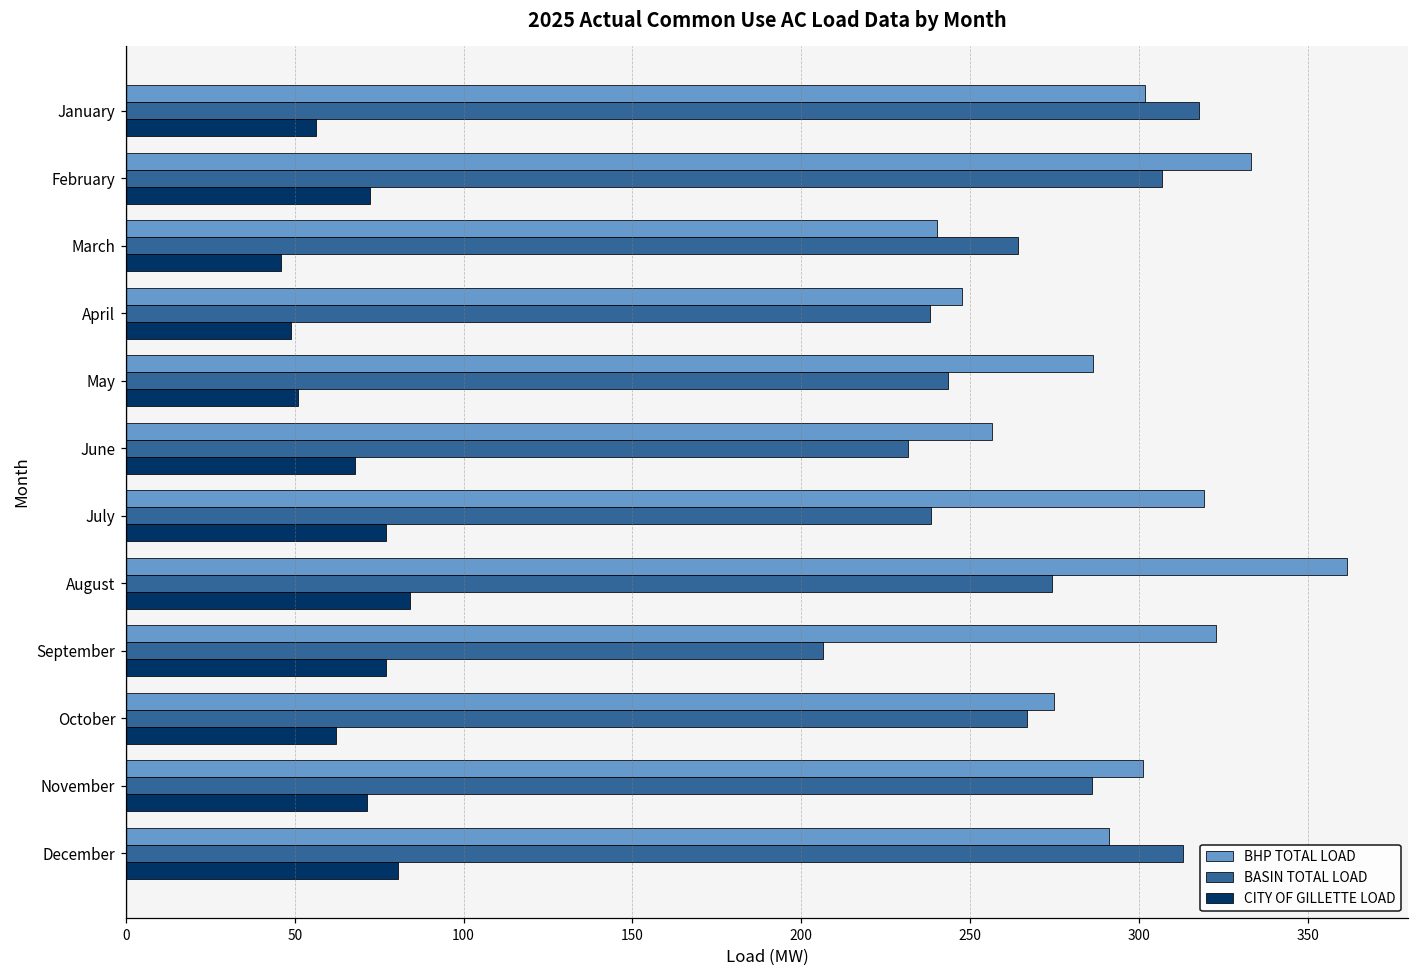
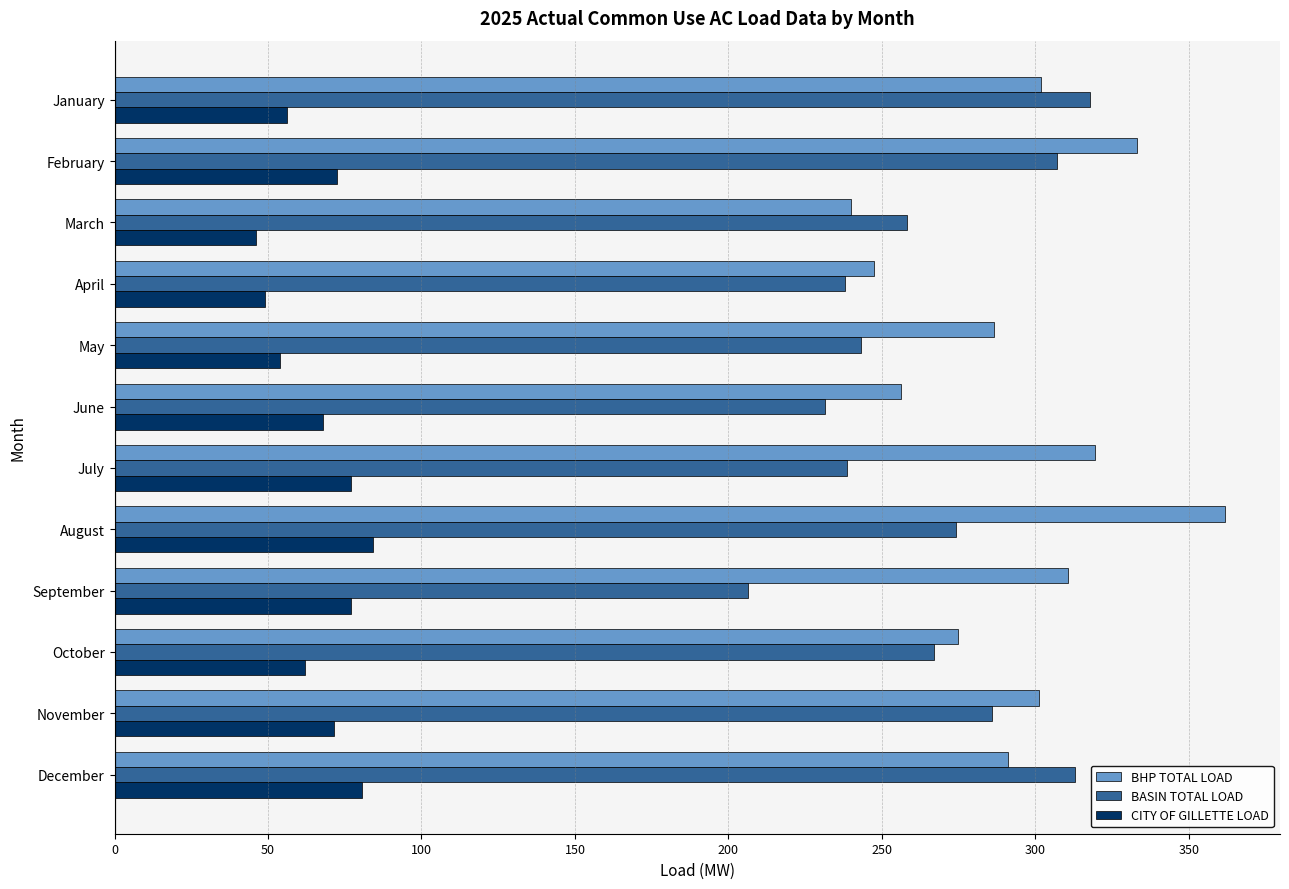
BASIN TOTAL LOAD, March: 264 -> 258
CITY OF GILLETTE LOAD, May: 51 -> 54
BHP TOTAL LOAD, September: 323 -> 311
